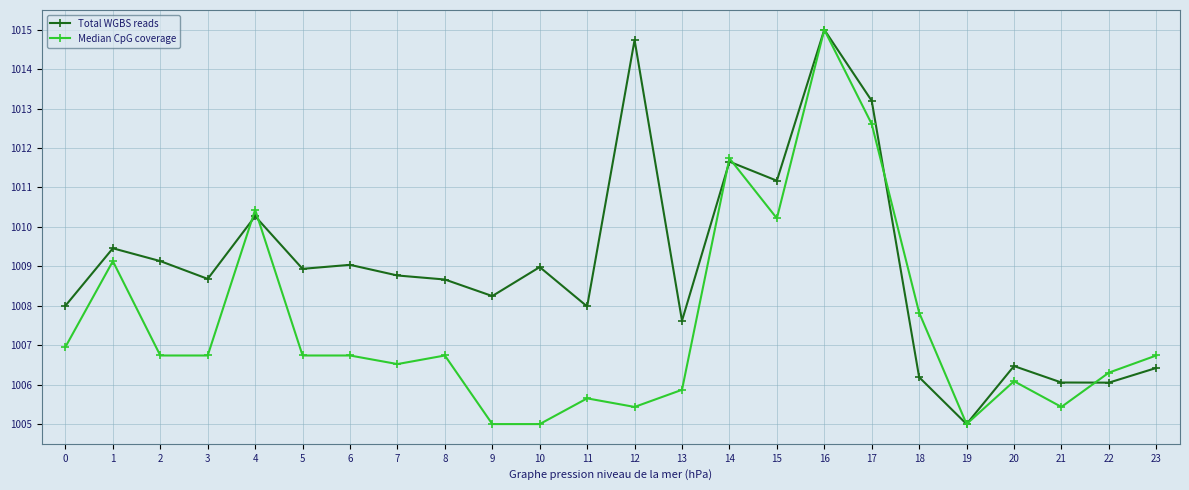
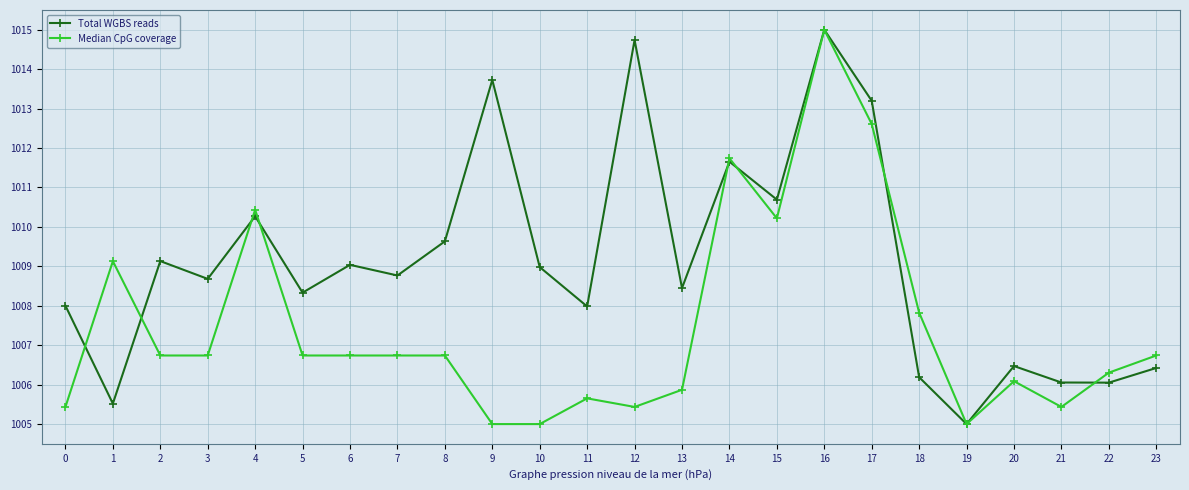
Median CpG coverage, 0: 1007.0 -> 1005.4
Total WGBS reads, 1: 1009.5 -> 1005.5
Total WGBS reads, 5: 1008.9 -> 1008.3
Median CpG coverage, 7: 1006.5 -> 1006.7
Total WGBS reads, 8: 1008.7 -> 1009.6
Total WGBS reads, 9: 1008.2 -> 1013.7
Total WGBS reads, 13: 1007.6 -> 1008.4
Total WGBS reads, 15: 1011.2 -> 1010.7
